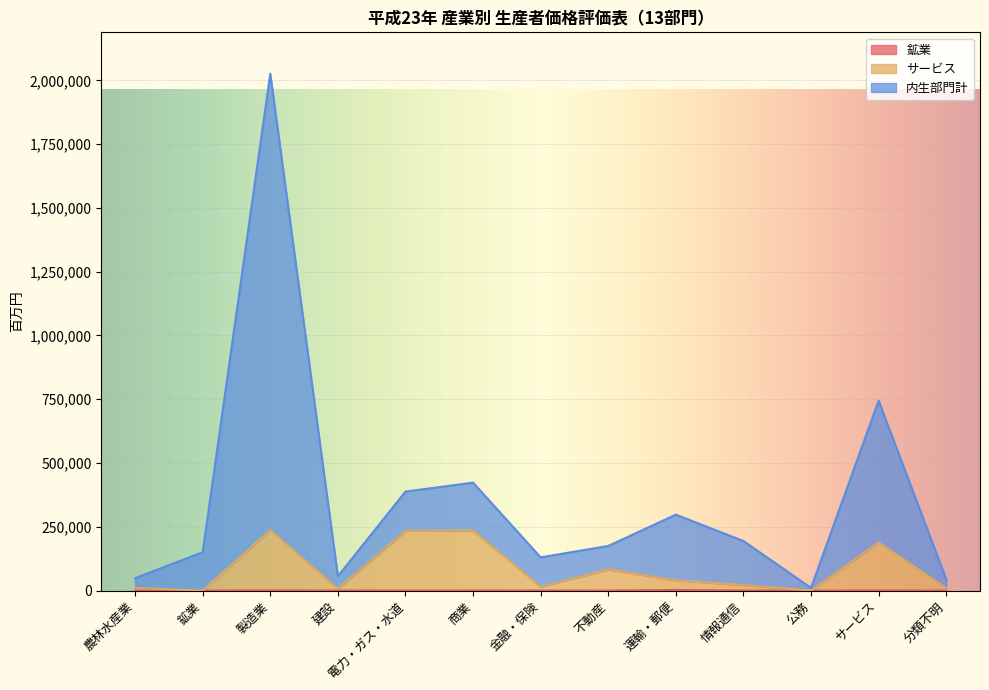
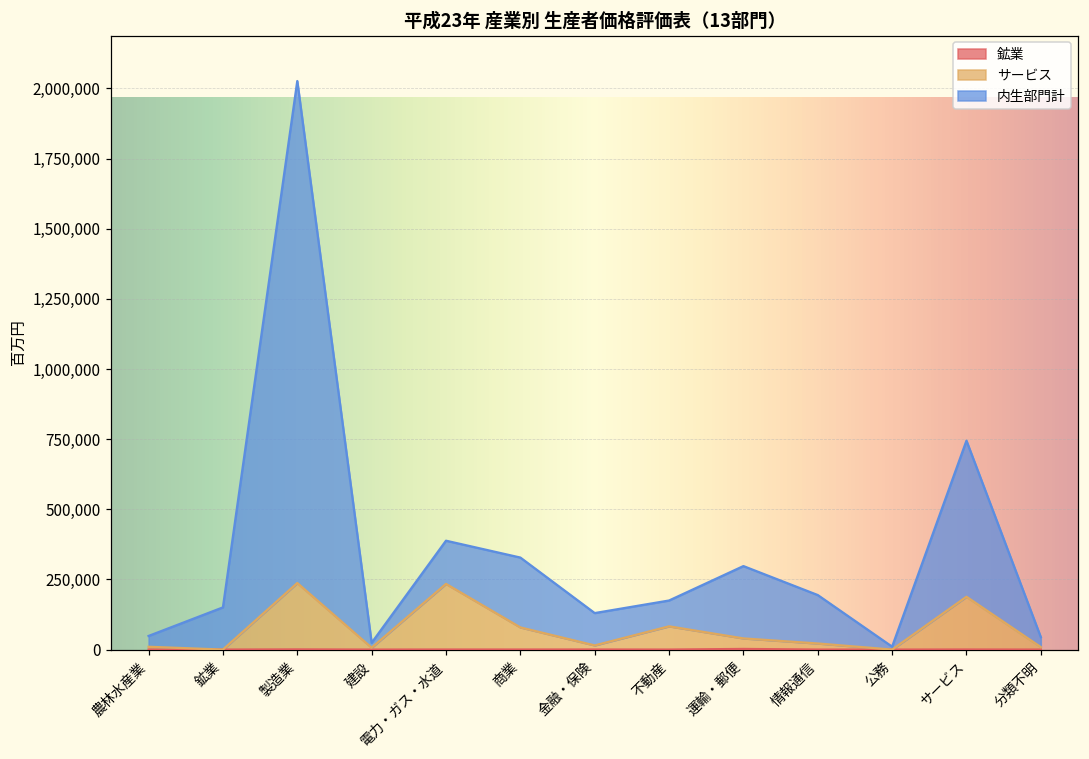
内生部門計, 建設: 50,000 -> 20,000
サービス, 商業: 240,000 -> 80,000
内生部門計, 商業: 190,000 -> 250,000
